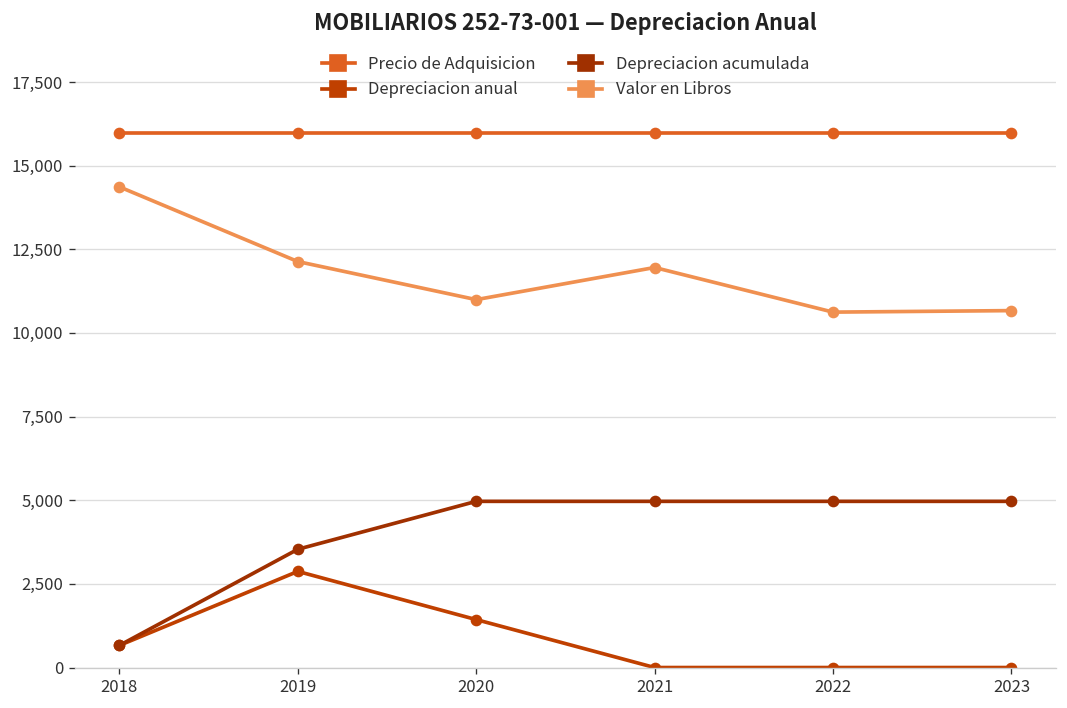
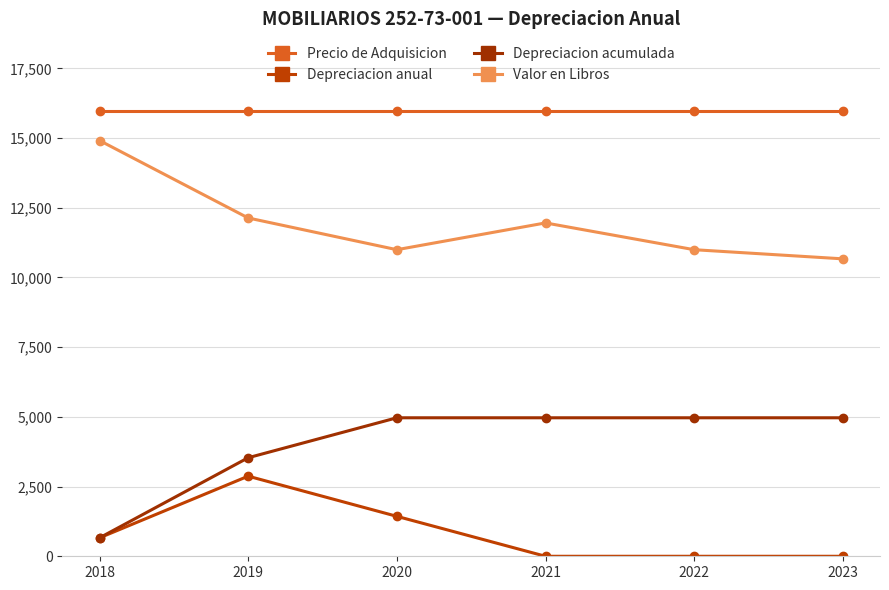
Valor en Libros, 2018: 14,400 -> 14,900
Valor en Libros, 2022: 10,600 -> 11,000
